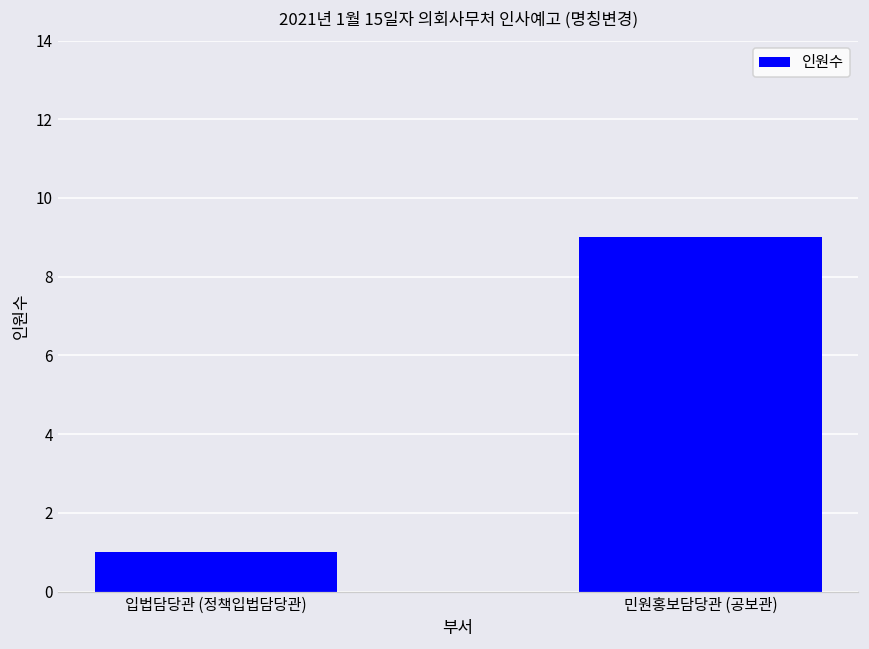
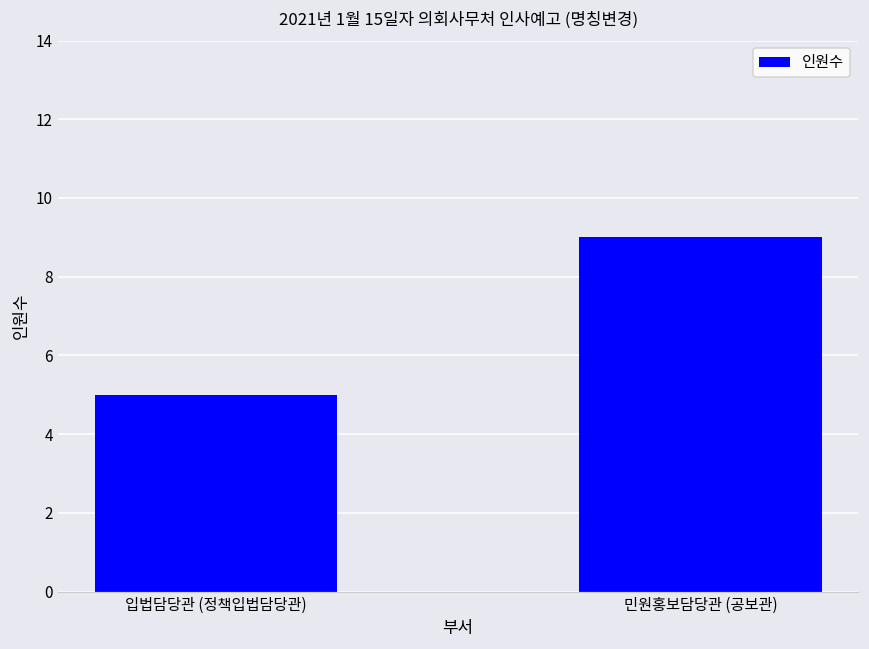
입법담당관 (정책입법담당관): 1 -> 5
